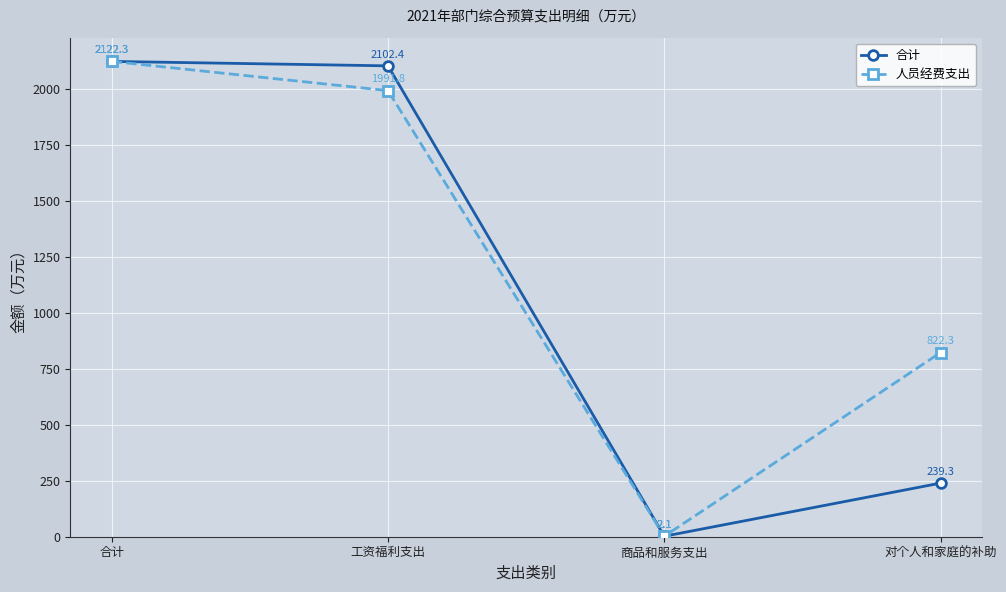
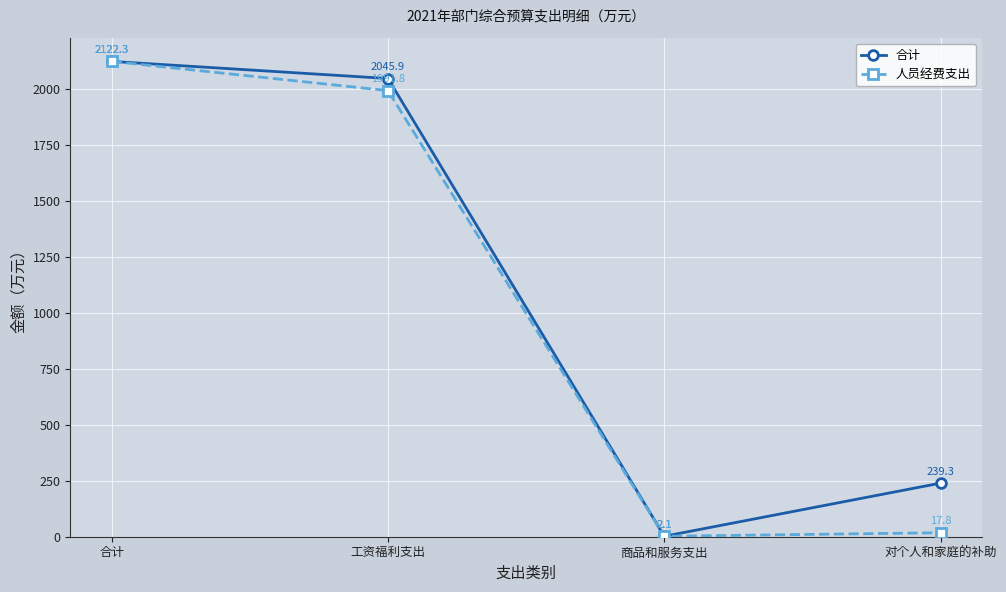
合计, 工资福利支出: 2102.4 -> 2045.9
人员经费支出, 对个人和家庭的补助: 822.3 -> 17.8
